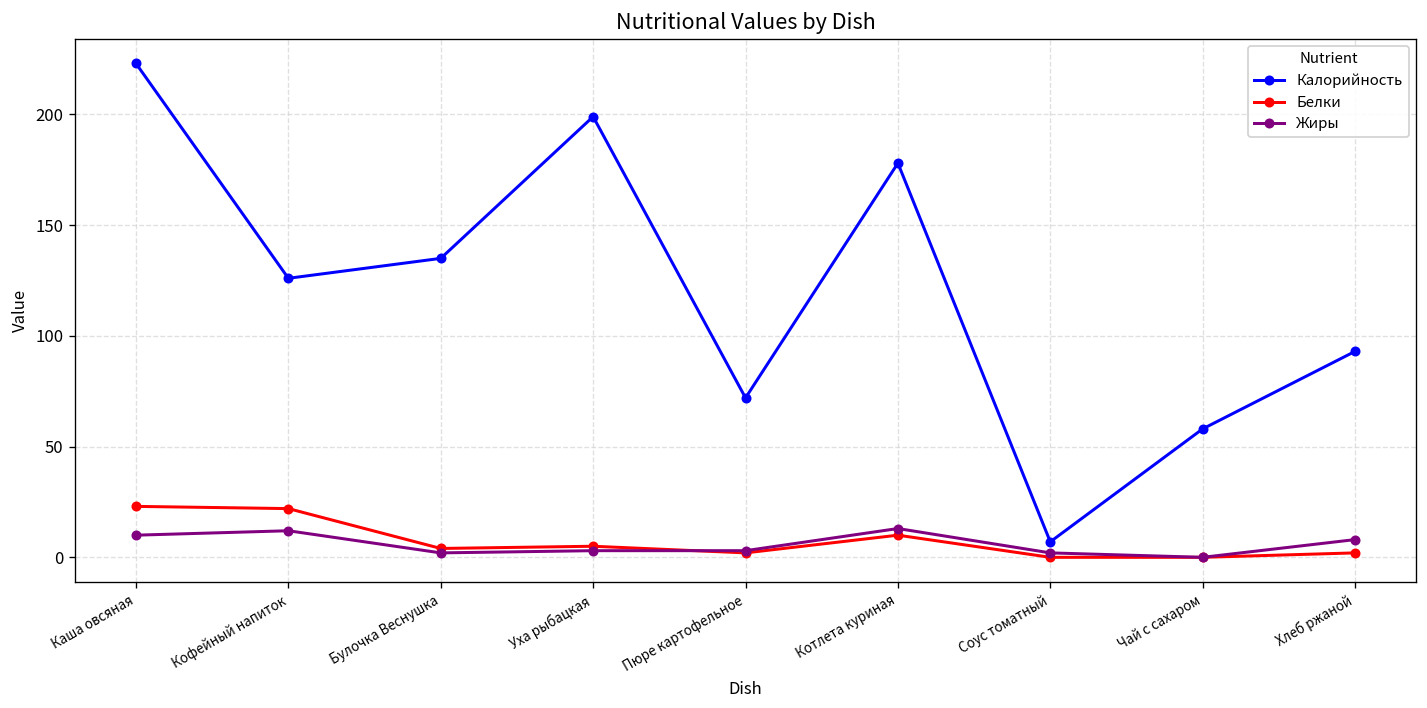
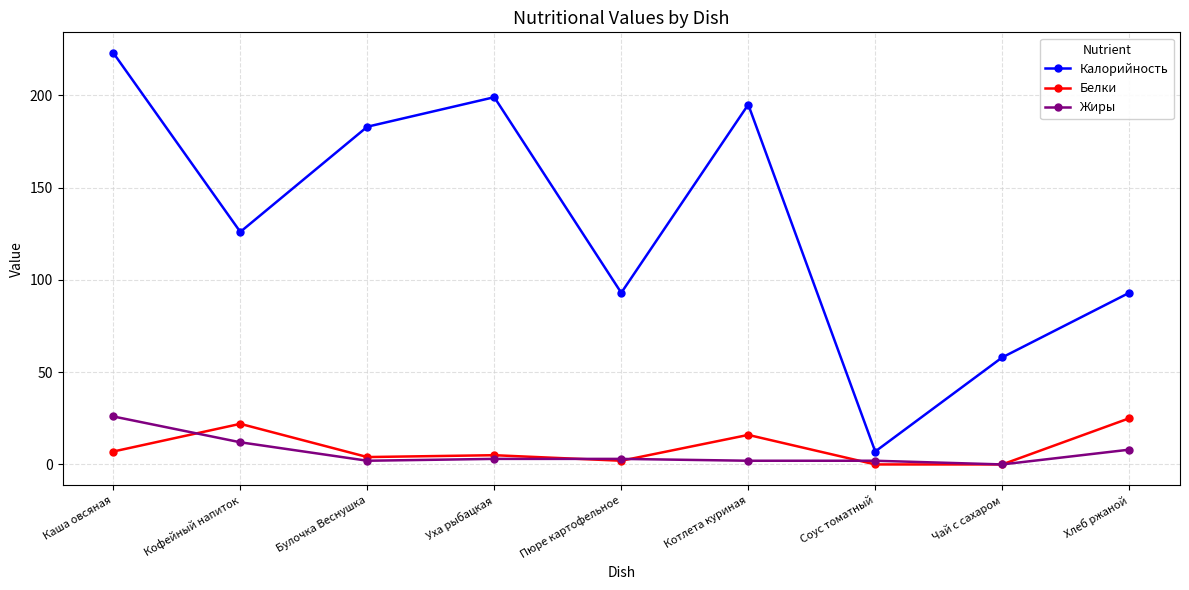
Белки, Каша овсяная: 23 -> 7
Жиры, Каша овсяная: 10 -> 26
Калорийность, Булочка Веснушка: 135 -> 183
Калорийность, Пюре картофельное: 72 -> 93
Калорийность, Котлета куриная: 178 -> 195
Белки, Котлета куриная: 10 -> 16
Жиры, Котлета куриная: 13 -> 2
Белки, Хлеб ржаной: 2 -> 25
